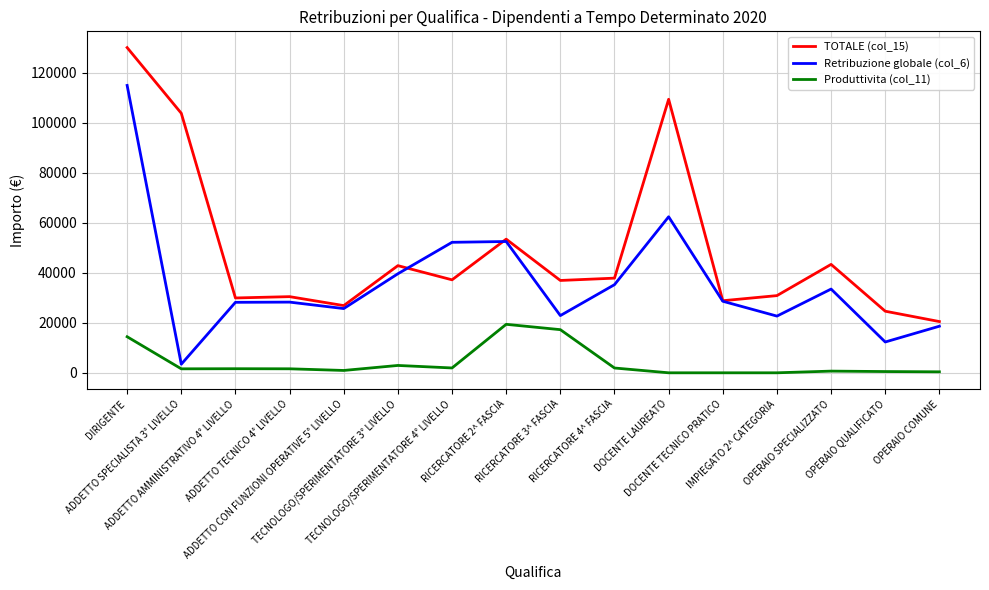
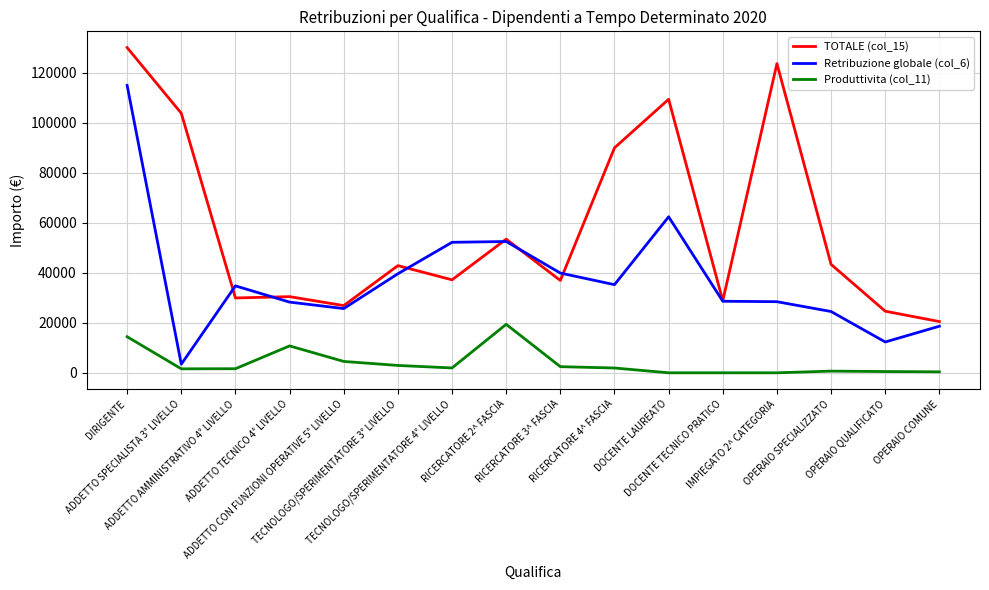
Retribuzione globale (col_6), ADDETTO AMMINISTRATIVO 4° LIVELLO: 28000 -> 35000
Produttivita (col_11), ADDETTO TECNICO 4° LIVELLO: 2000 -> 11000
Produttivita (col_11), ADDETTO CON FUNZIONI OPERATIVE 5° LIVELLO: 1000 -> 5000
Retribuzione globale (col_6), RICERCATORE 3^ FASCIA: 23000 -> 40000
Produttivita (col_11), RICERCATORE 3^ FASCIA: 17000 -> 2000
TOTALE (col_15), RICERCATORE 4^ FASCIA: 38000 -> 90000
TOTALE (col_15), IMPIEGATO 2^ CATEGORIA: 31000 -> 124000
Retribuzione globale (col_6), IMPIEGATO 2^ CATEGORIA: 23000 -> 28000
Retribuzione globale (col_6), OPERAIO SPECIALIZZATO: 34000 -> 25000
